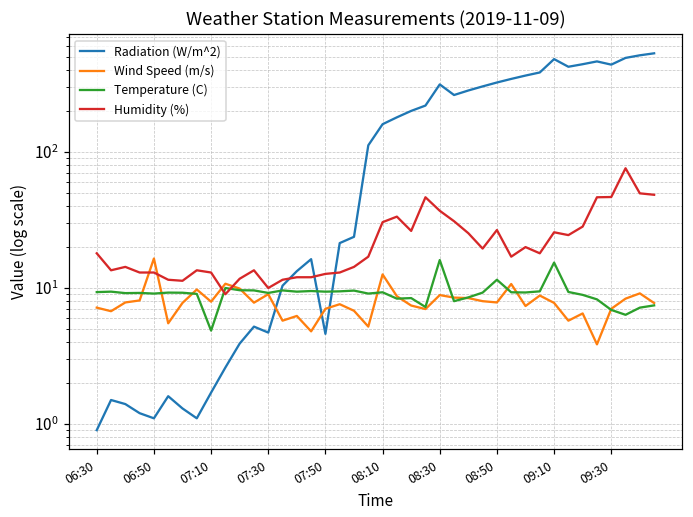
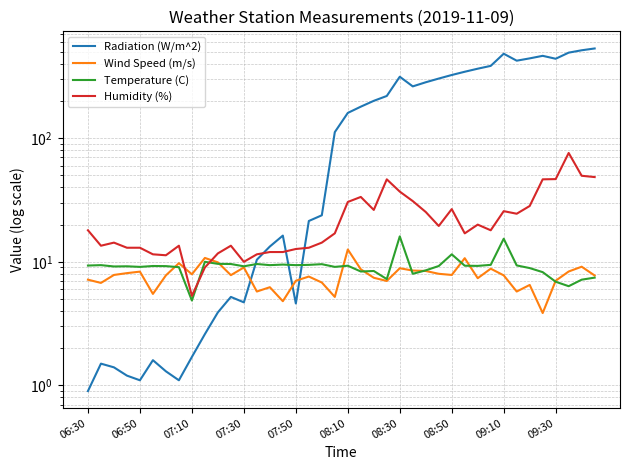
Wind Speed (m/s), 06:50: 16 -> 8
Humidity (%), 07:10: 13 -> 5.3
